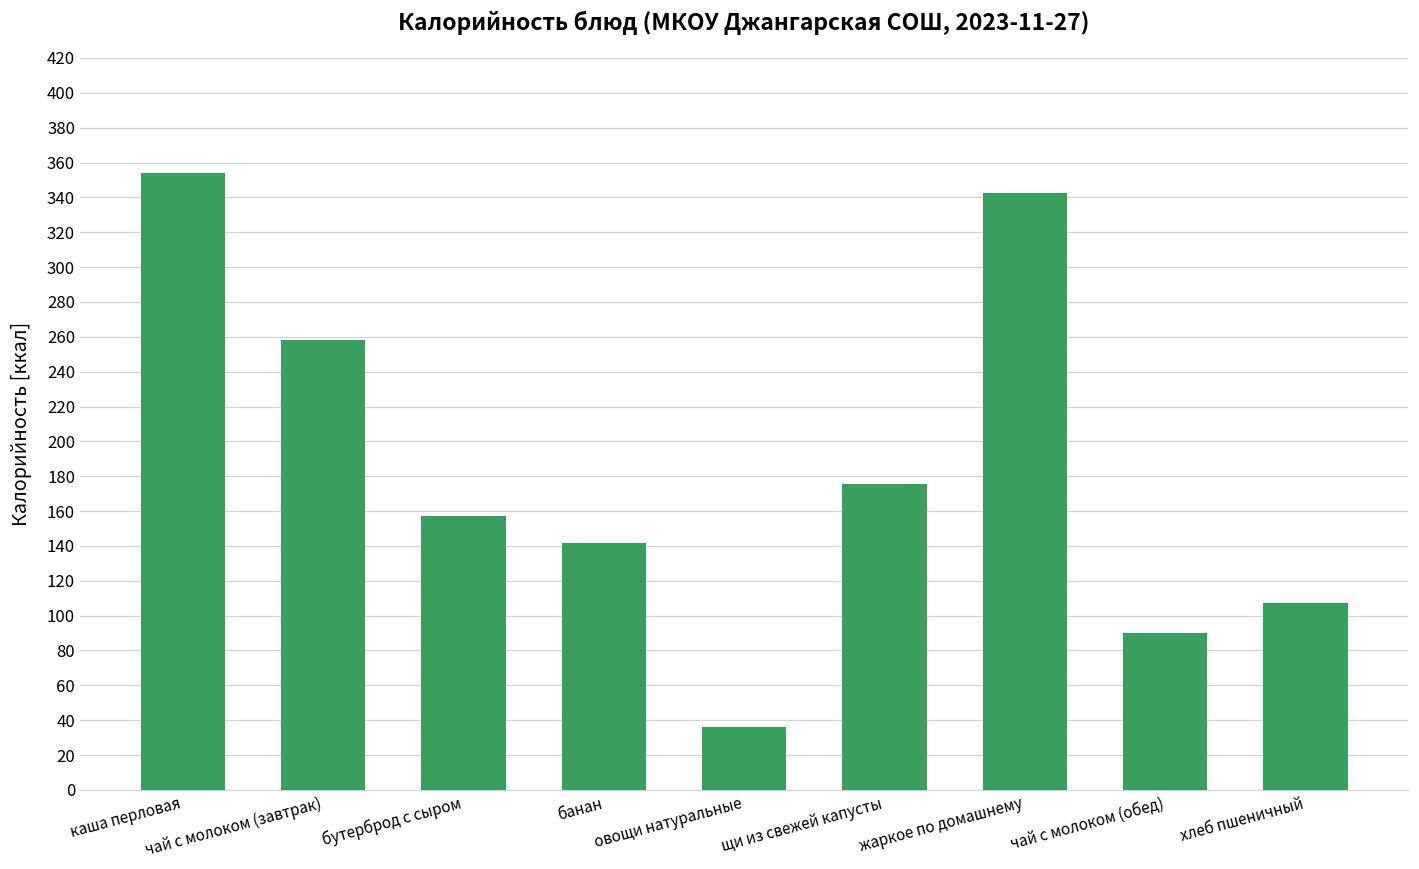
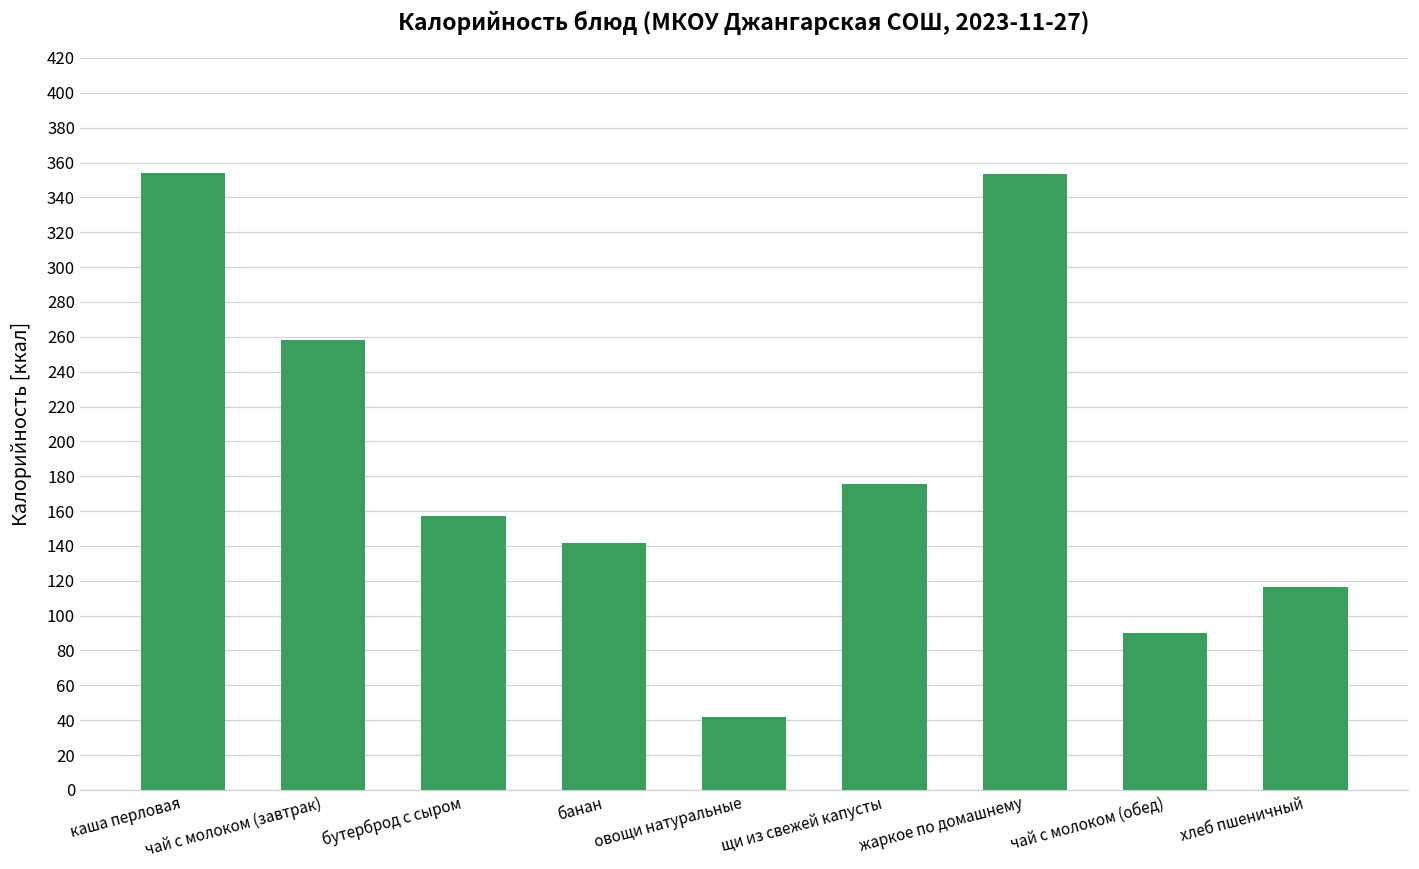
овощи натуральные: 36 -> 42
жаркое по домашнему: 343 -> 353
хлеб пшеничный: 107 -> 117
